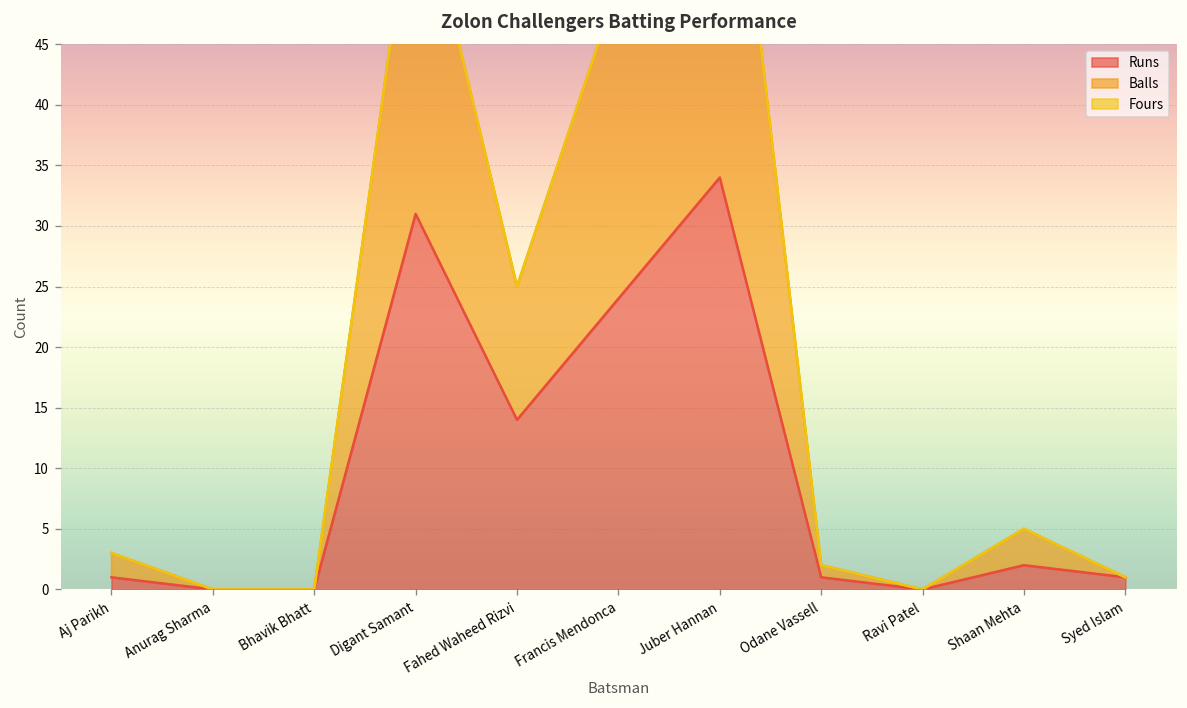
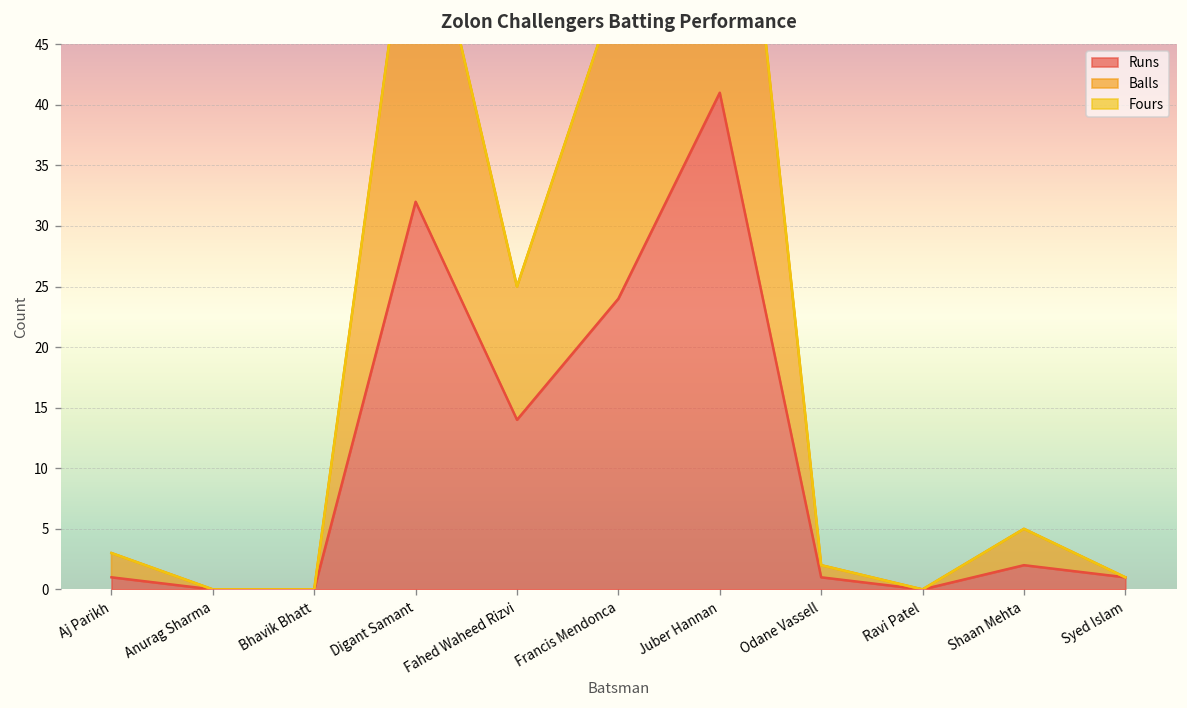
Runs, Digant Samant: 31 -> 32
Runs, Juber Hannan: 34 -> 41
